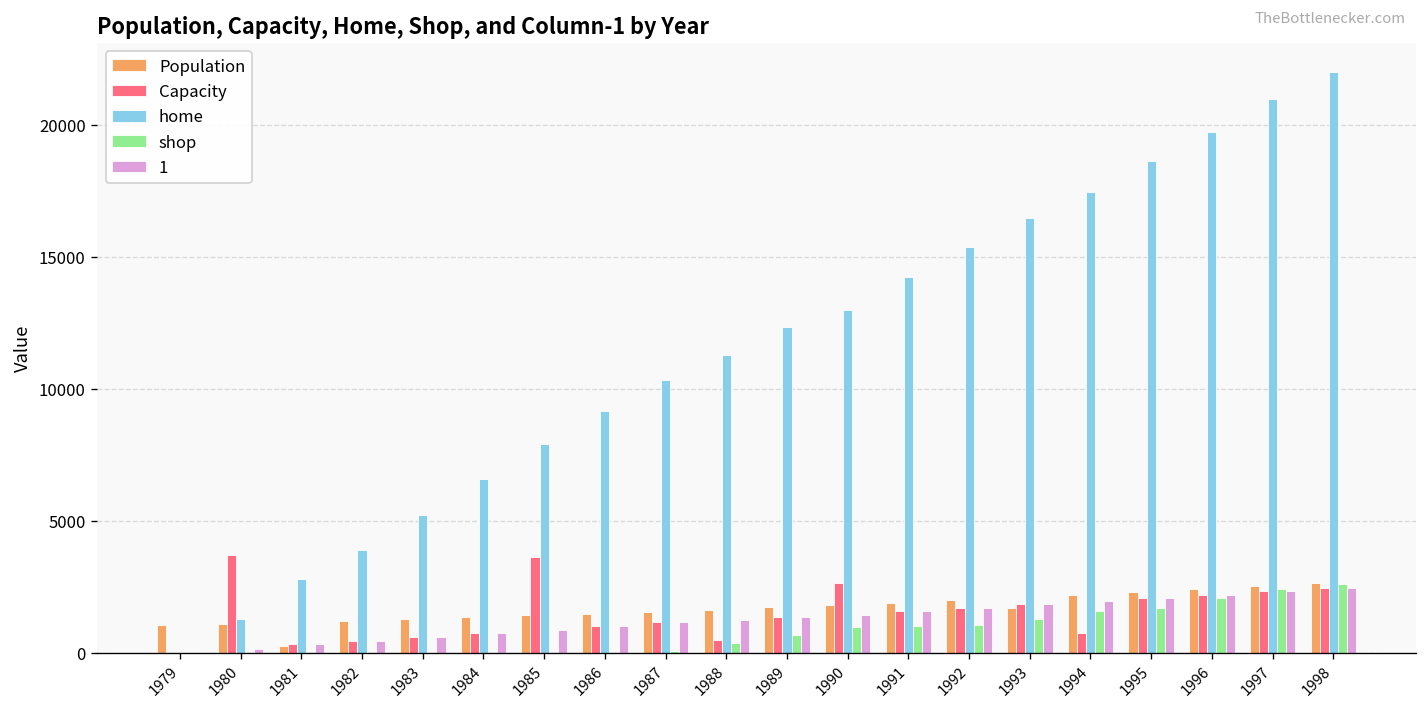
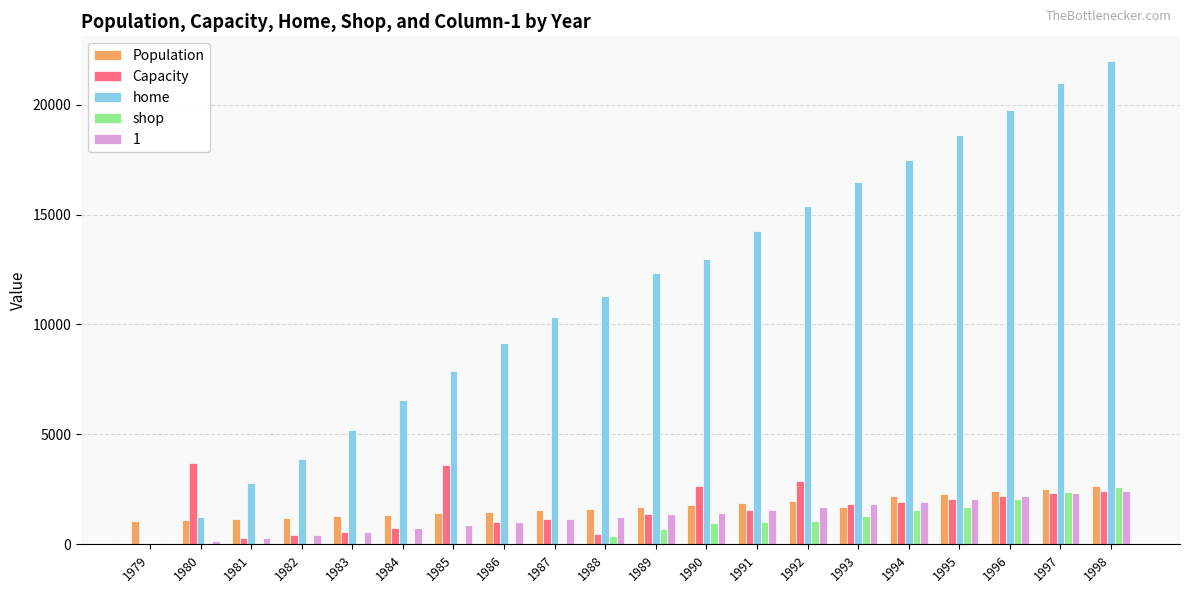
Population, 1981: 300 -> 1200
Capacity, 1992: 1700 -> 2900
Capacity, 1994: 700 -> 1900
